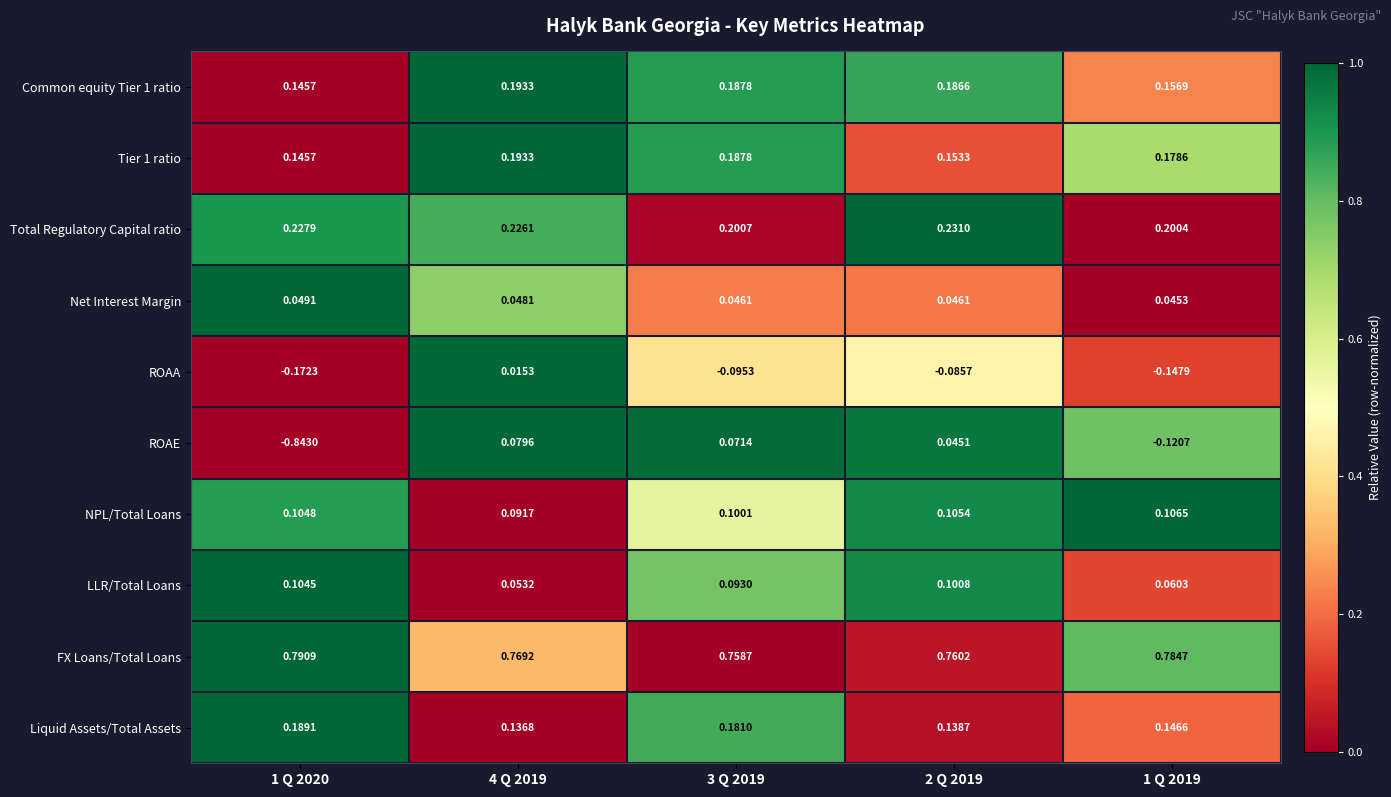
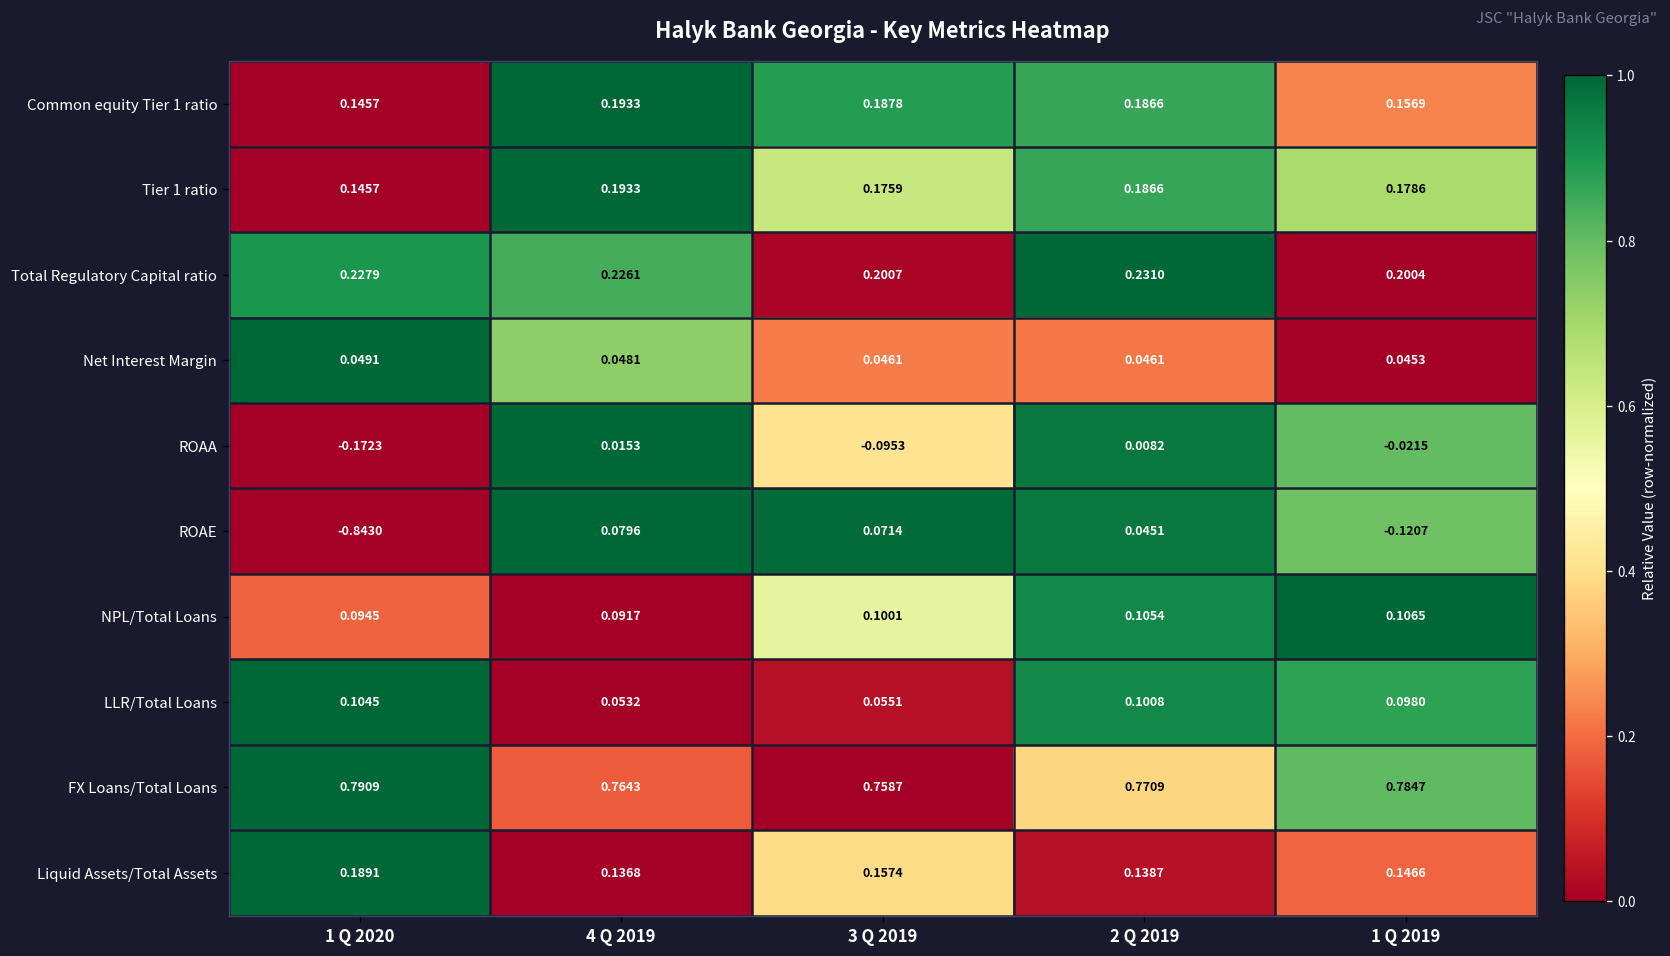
Tier 1 ratio, 3 Q 2019: 0.1878 -> 0.1759
Tier 1 ratio, 2 Q 2019: 0.1533 -> 0.1866
ROAA, 2 Q 2019: -0.0857 -> 0.0082
ROAA, 1 Q 2019: -0.1479 -> -0.0215
NPL/Total Loans, 1 Q 2020: 0.1048 -> 0.0945
LLR/Total Loans, 3 Q 2019: 0.0930 -> 0.0551
LLR/Total Loans, 1 Q 2019: 0.0603 -> 0.0980
FX Loans/Total Loans, 4 Q 2019: 0.7692 -> 0.7643
FX Loans/Total Loans, 2 Q 2019: 0.7602 -> 0.7709
Liquid Assets/Total Assets, 3 Q 2019: 0.1810 -> 0.1574
